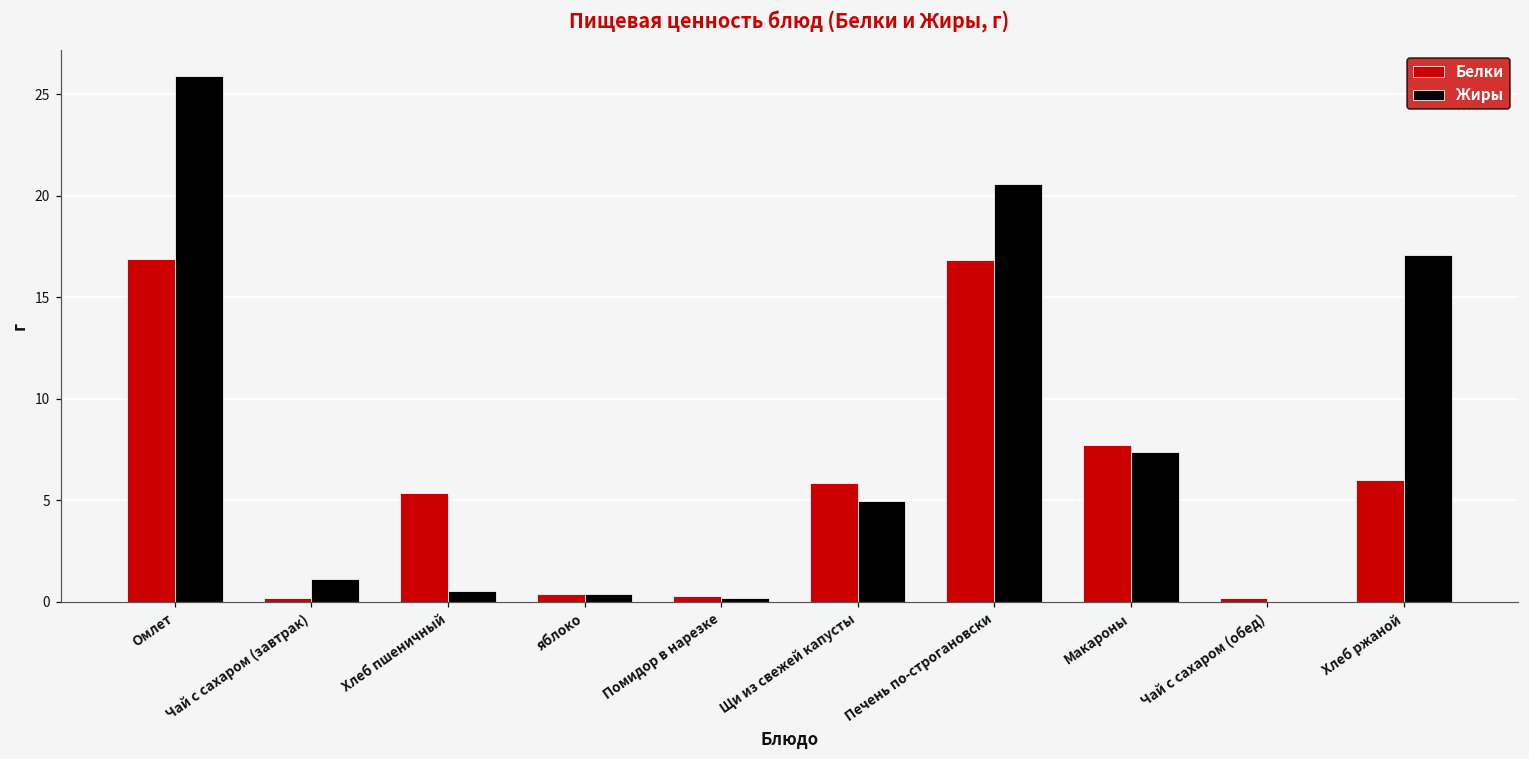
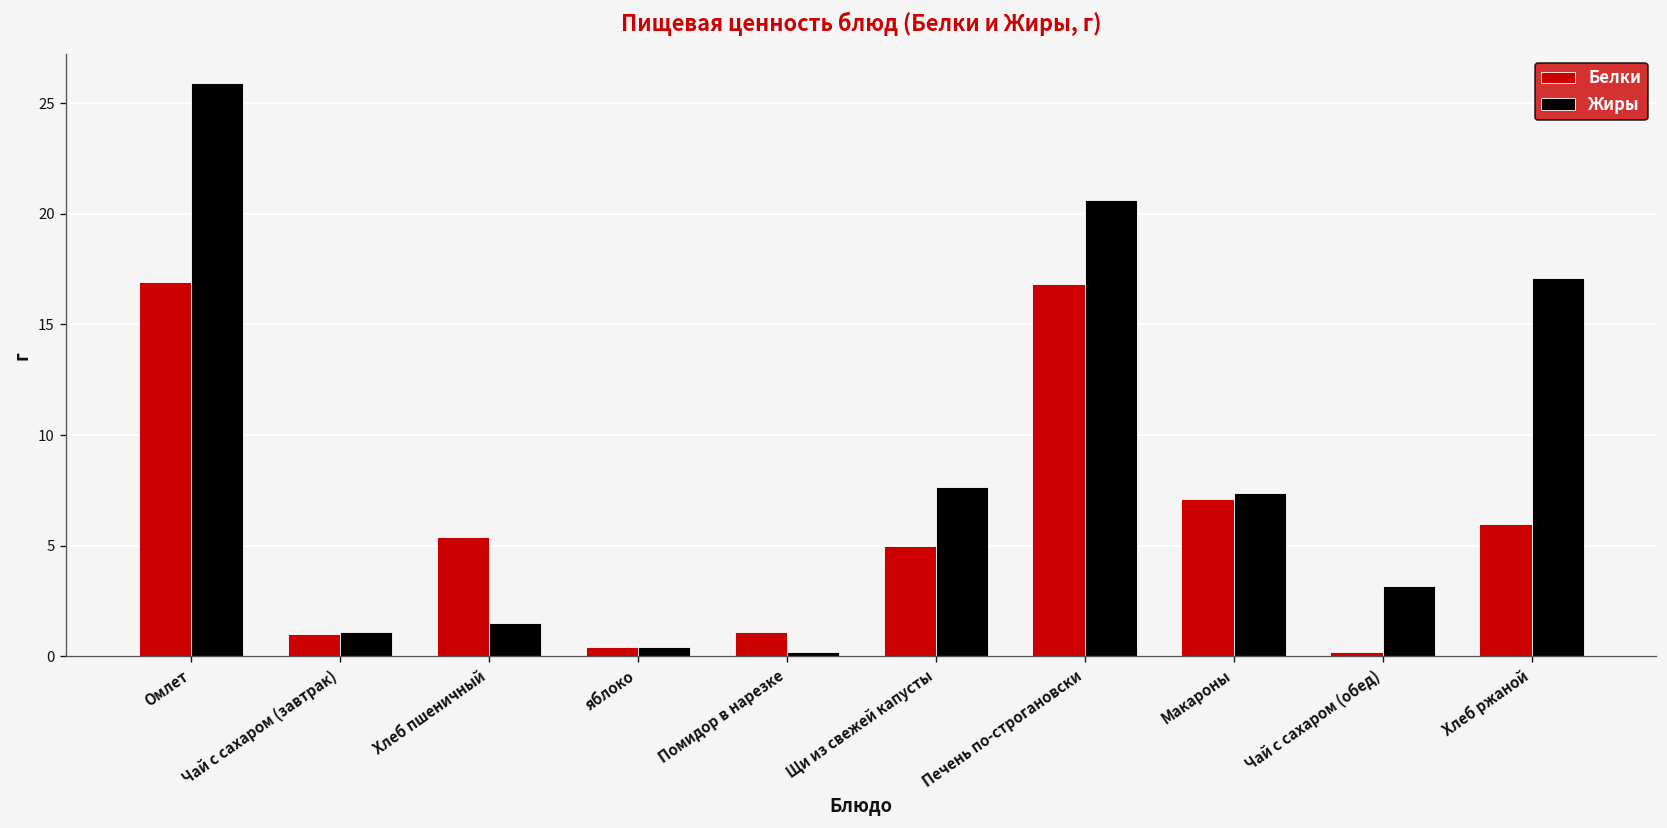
Белки, Чай с сахаром (завтрак): 0.2 -> 1.0
Жиры, Хлеб пшеничный: 0.5 -> 1.5
Белки, Помидор в нарезке: 0.3 -> 1.1
Белки, Щи из свежей капусты: 5.9 -> 5.0
Жиры, Щи из свежей капусты: 5.0 -> 7.6
Белки, Макароны: 7.7 -> 7.1
Жиры, Чай с сахаром (обед): 0.0 -> 3.2
